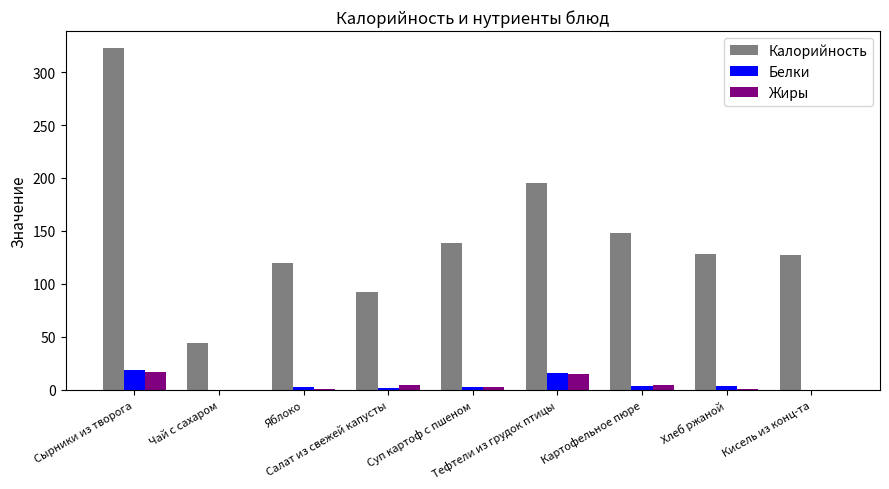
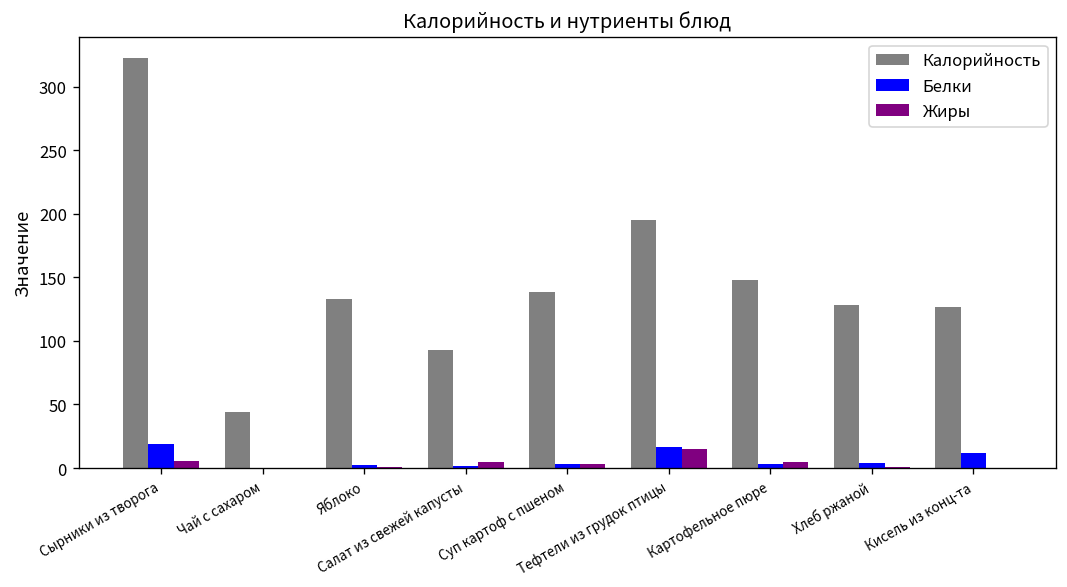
Жиры, Сырники из творога: 17 -> 5
Калорийность, Яблоко: 120 -> 133
Белки, Кисель из конц-та: 0 -> 12
